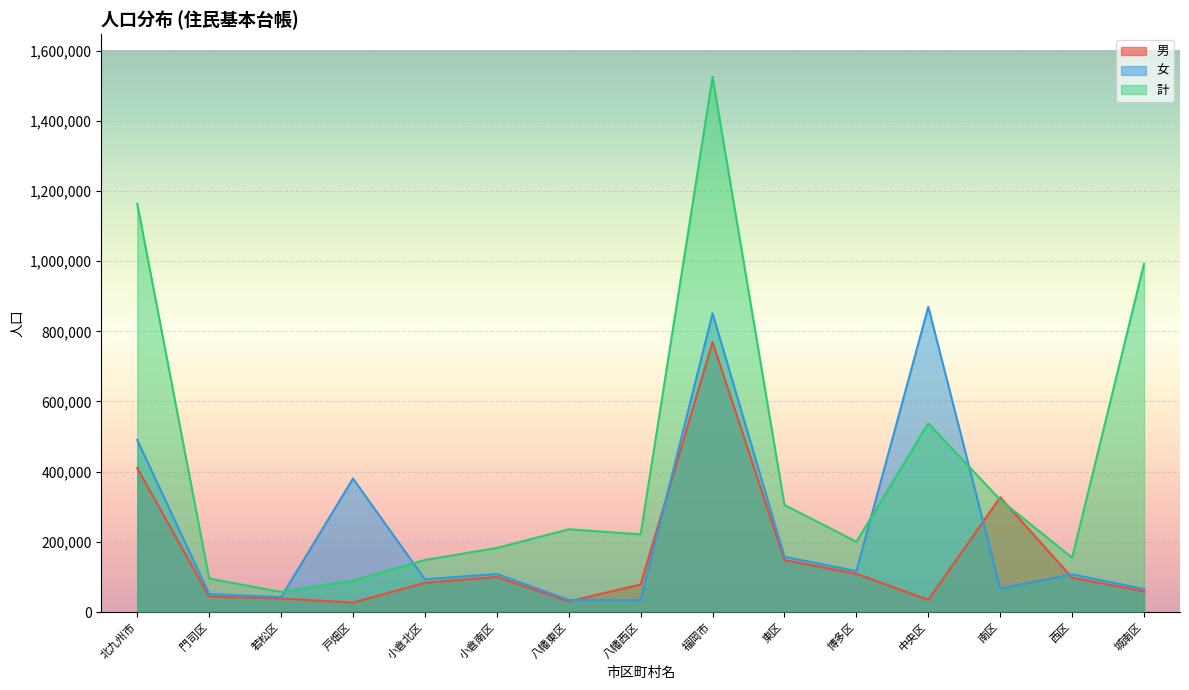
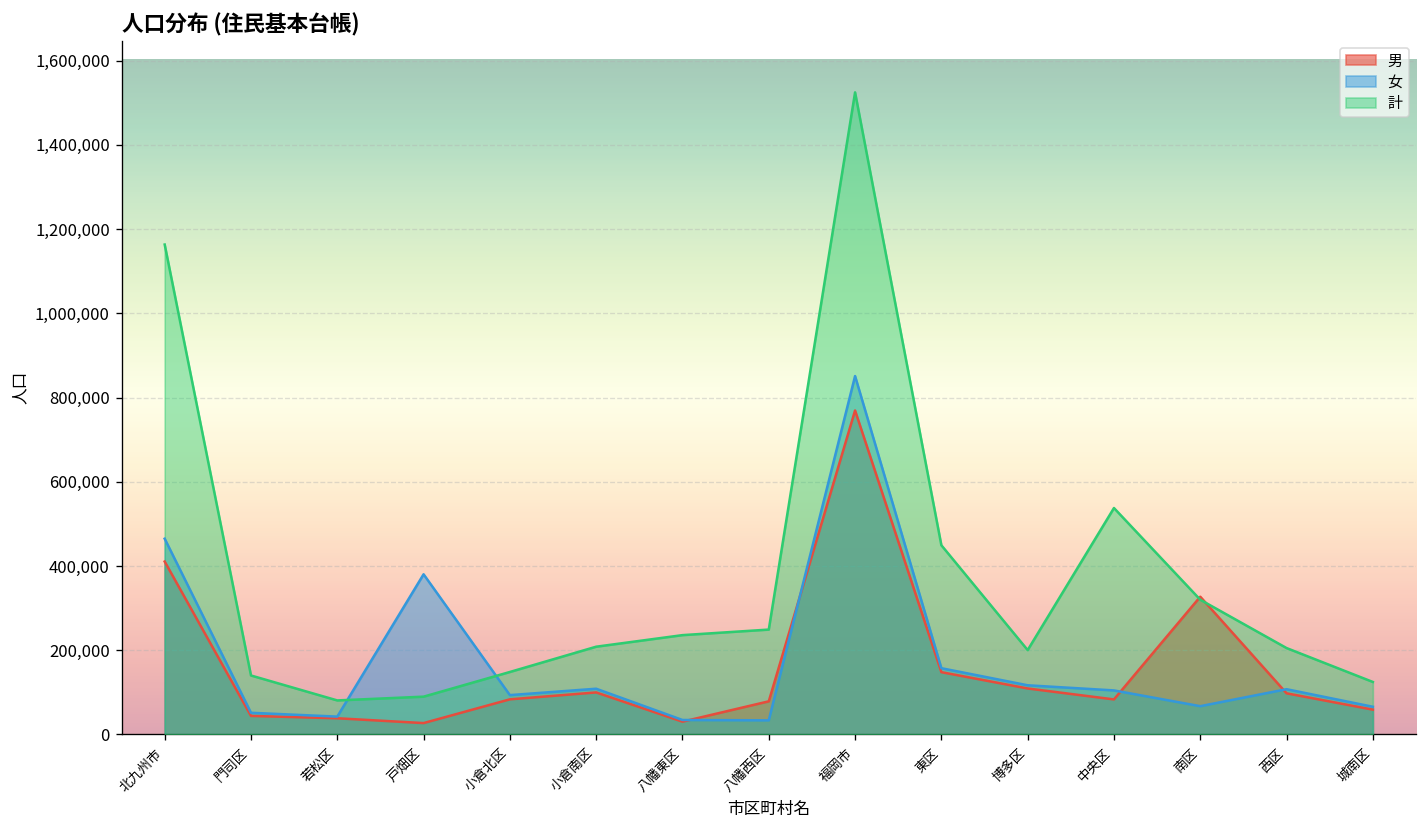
女, 北九州市: 490,000 -> 460,000
計, 門司区: 100,000 -> 140,000
計, 若松区: 60,000 -> 80,000
計, 小倉南区: 180,000 -> 210,000
計, 八幡西区: 220,000 -> 250,000
計, 東区: 310,000 -> 450,000
男, 中央区: 30,000 -> 80,000
女, 中央区: 870,000 -> 100,000
計, 西区: 150,000 -> 210,000
計, 城南区: 990,000 -> 120,000
